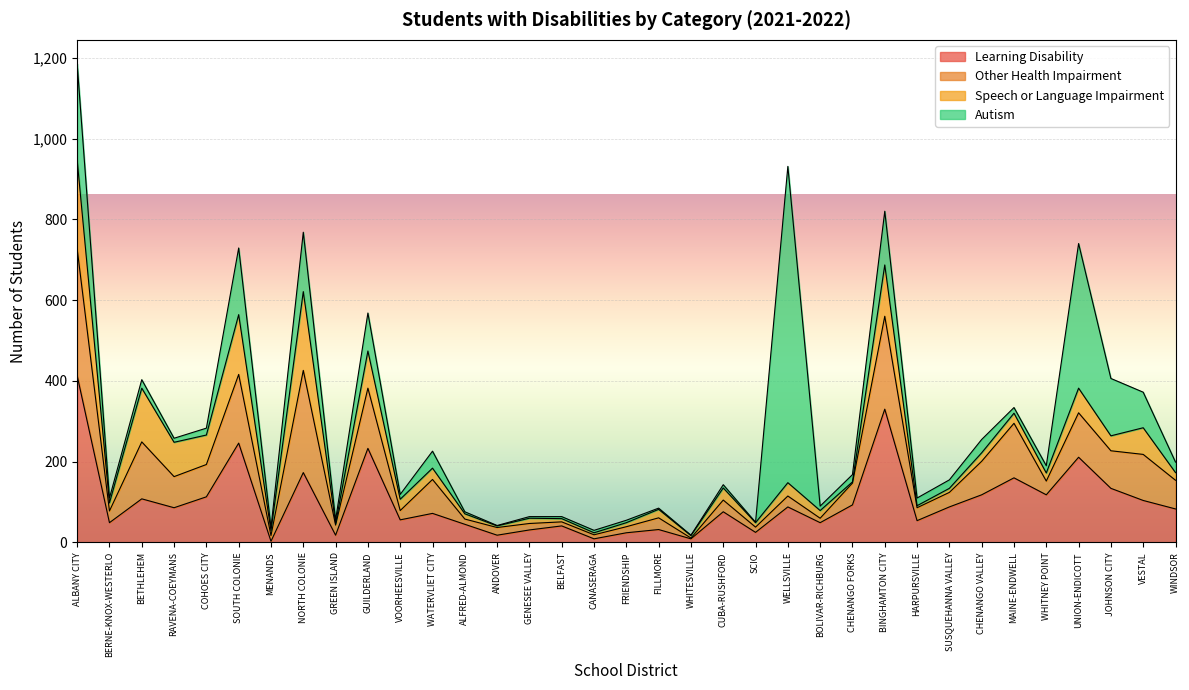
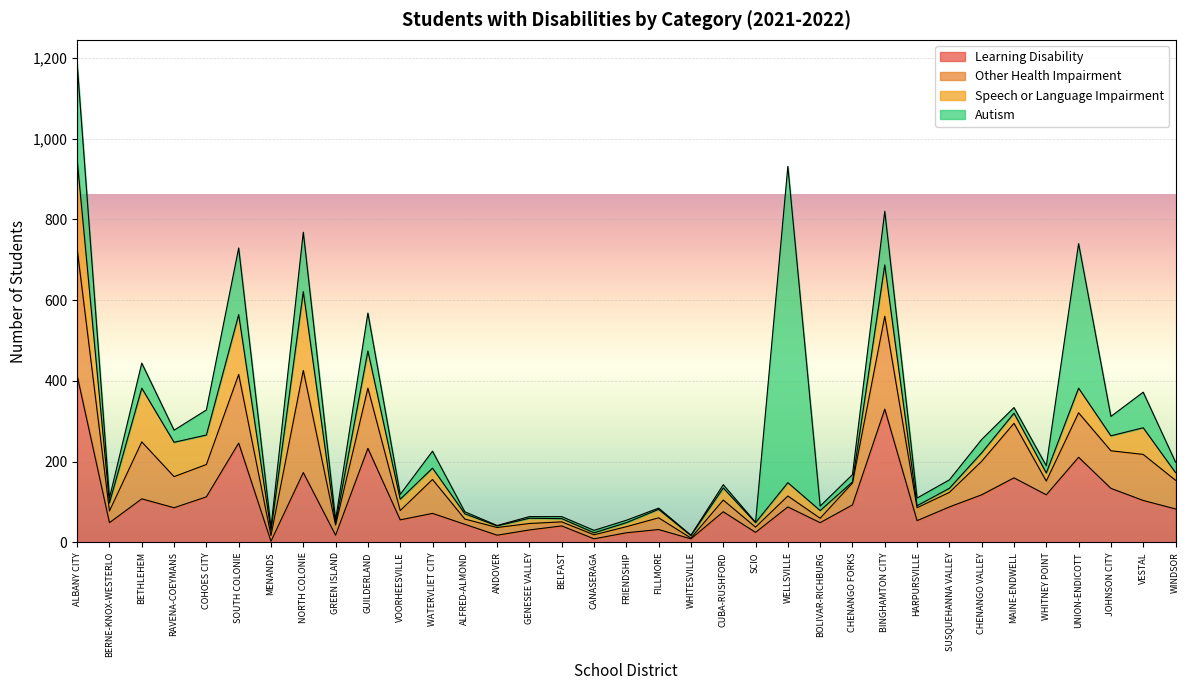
Autism, BETHLEHEM: 20 -> 60
Autism, RAVENA-COEYMANS: 10 -> 30
Autism, COHOES CITY: 20 -> 60
Autism, JOHNSON CITY: 140 -> 50
